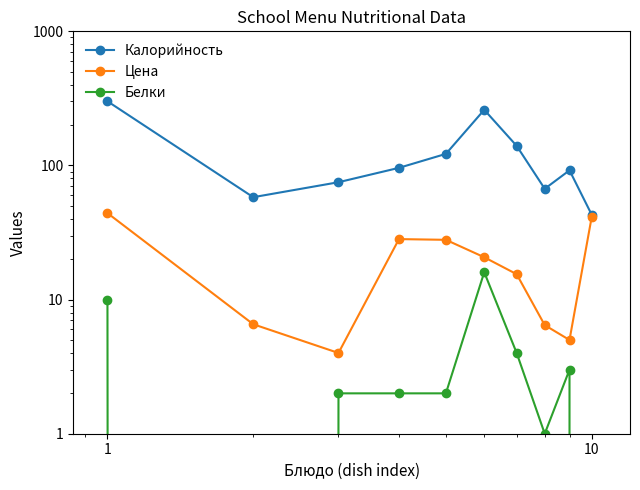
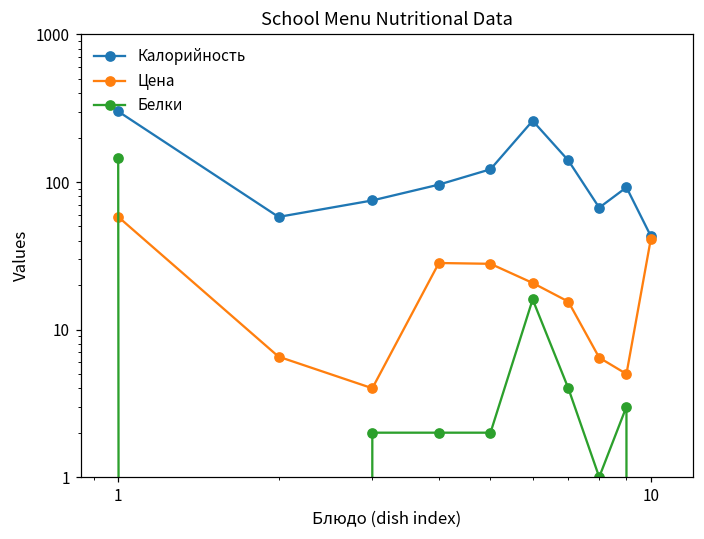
Цена, 1: 44 -> 58
Белки, 1: 10 -> 150
